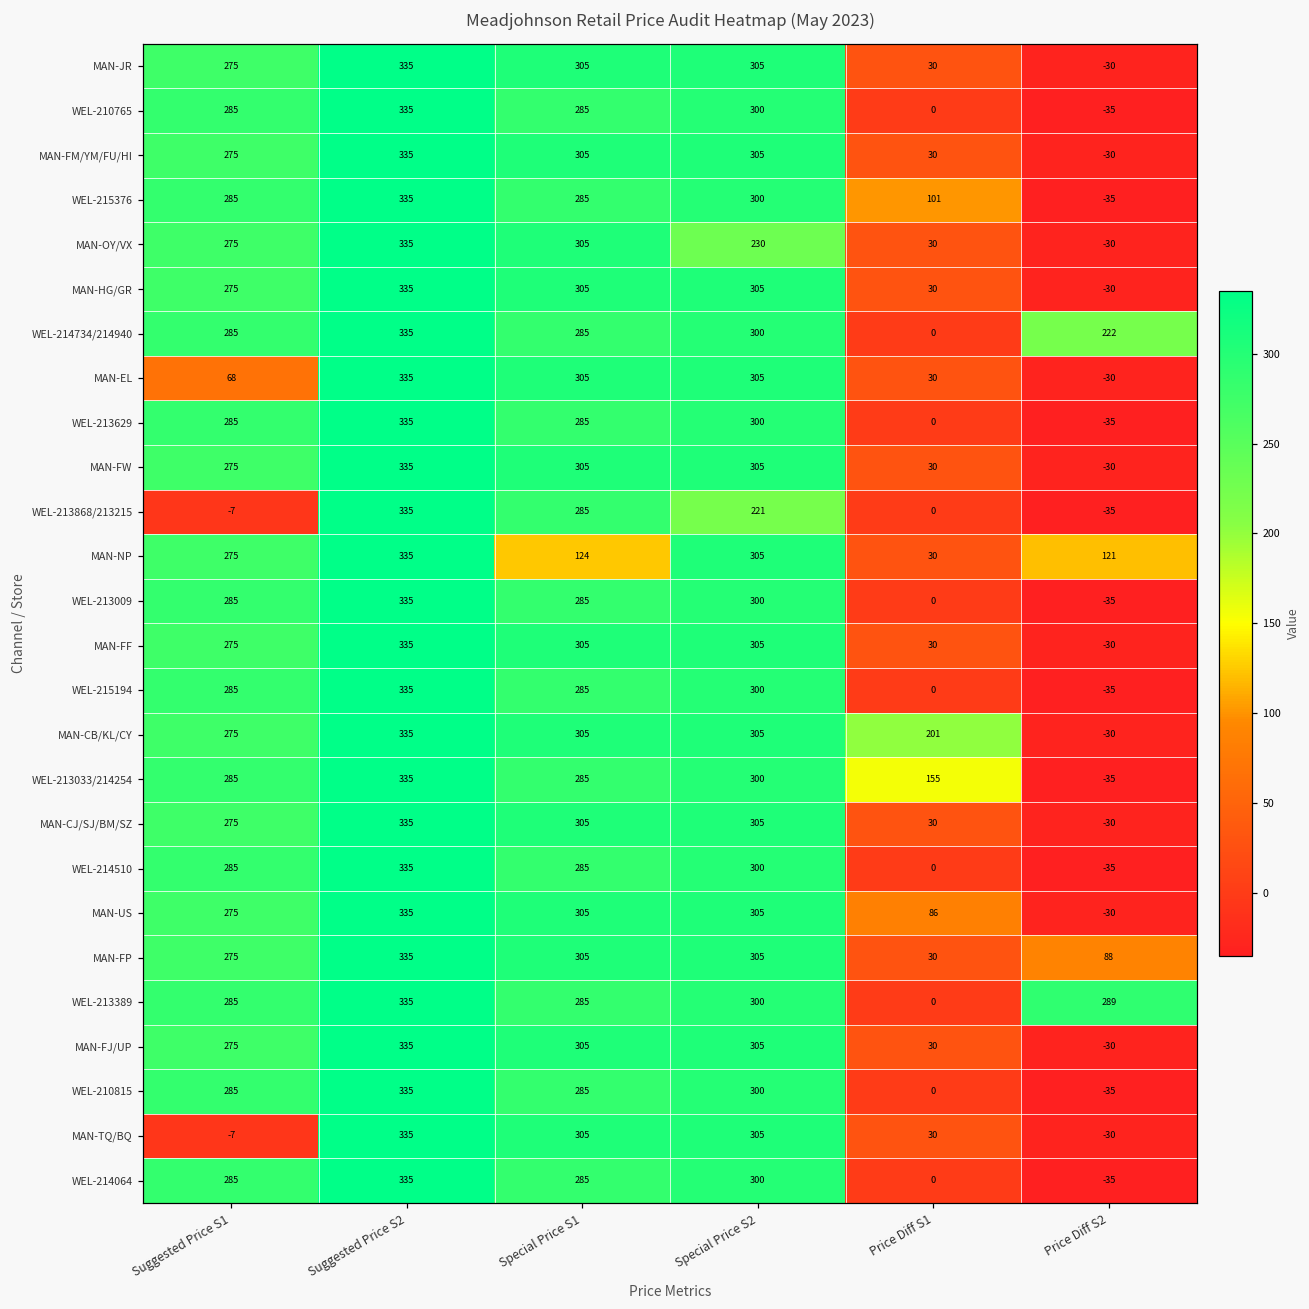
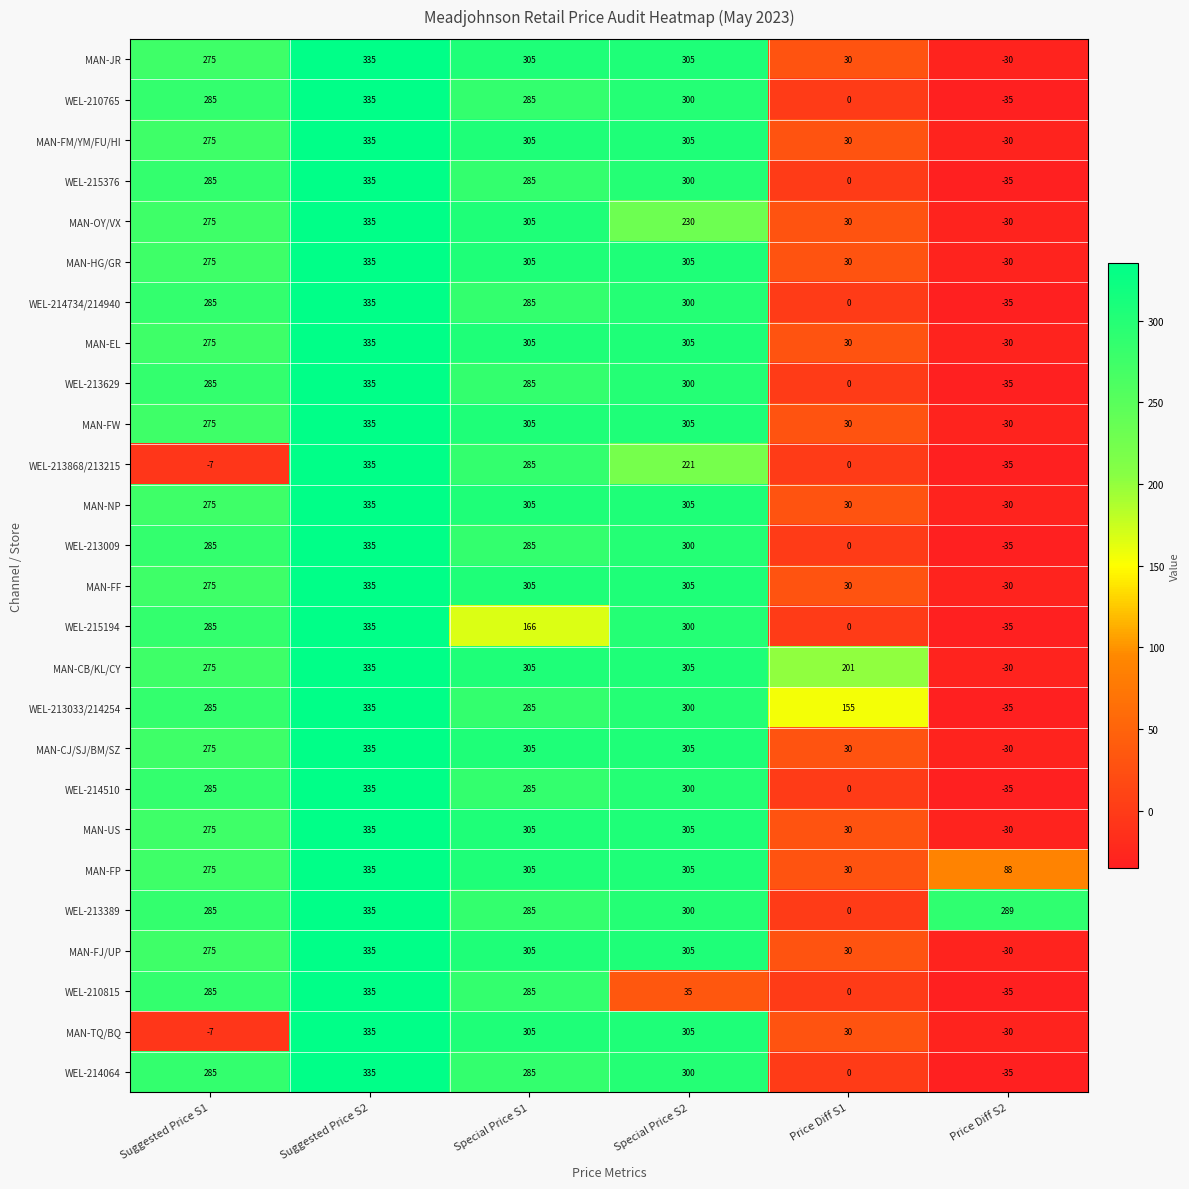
WEL-215376, Price Diff S1: 101 -> 0
WEL-214734/214940, Price Diff S2: 222 -> -35
MAN-EL, Suggested Price S1: 68 -> 275
MAN-NP, Special Price S1: 124 -> 305
MAN-NP, Price Diff S2: 121 -> -30
WEL-215194, Special Price S1: 285 -> 166
MAN-US, Price Diff S1: 86 -> 30
WEL-210815, Special Price S2: 300 -> 35
